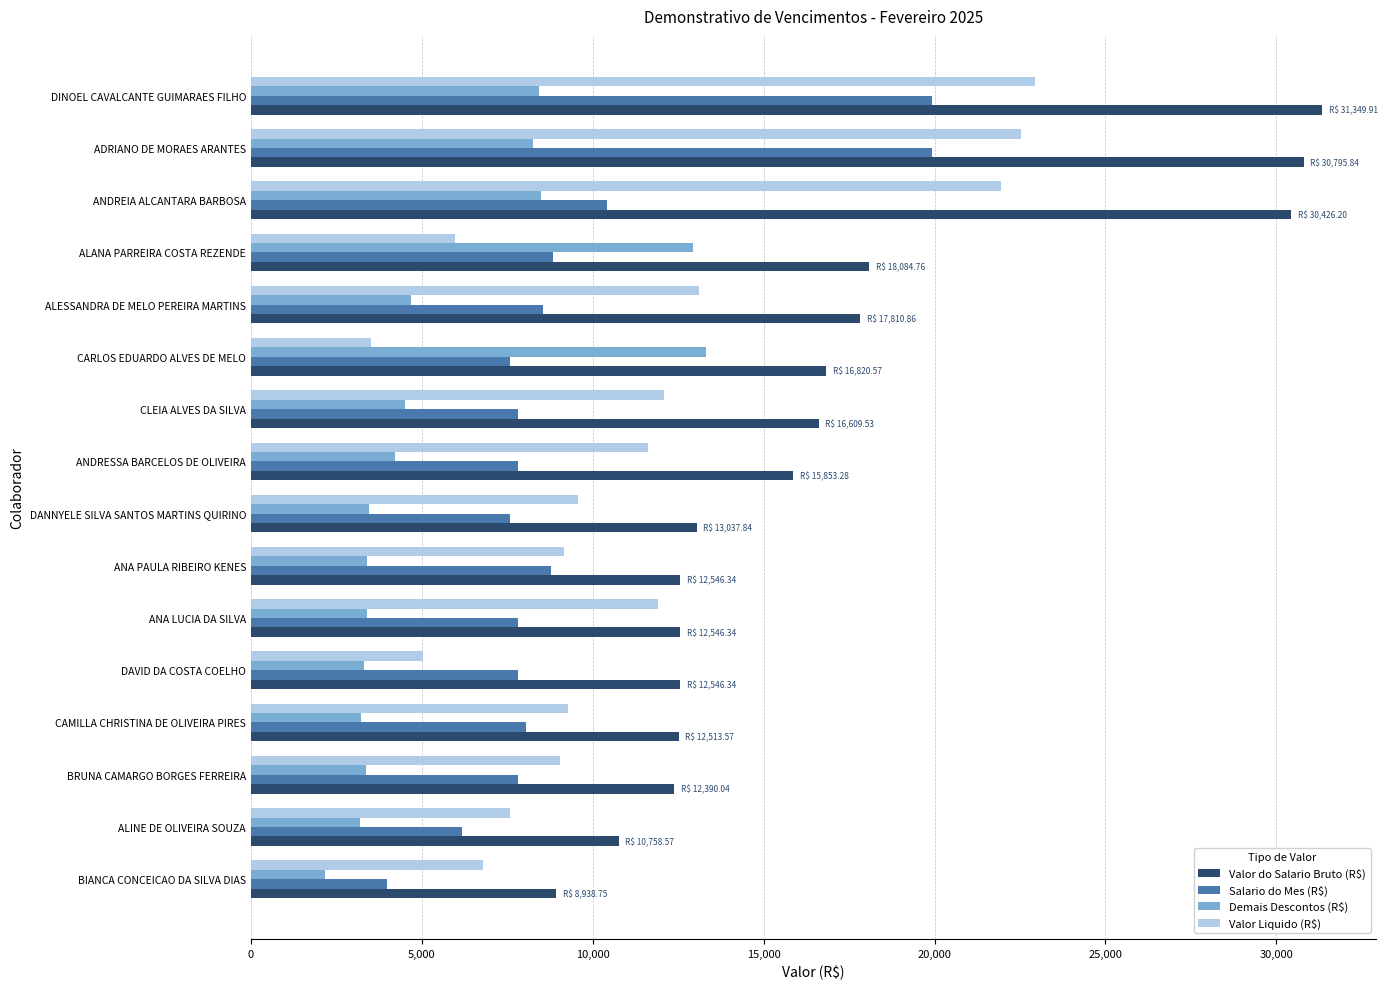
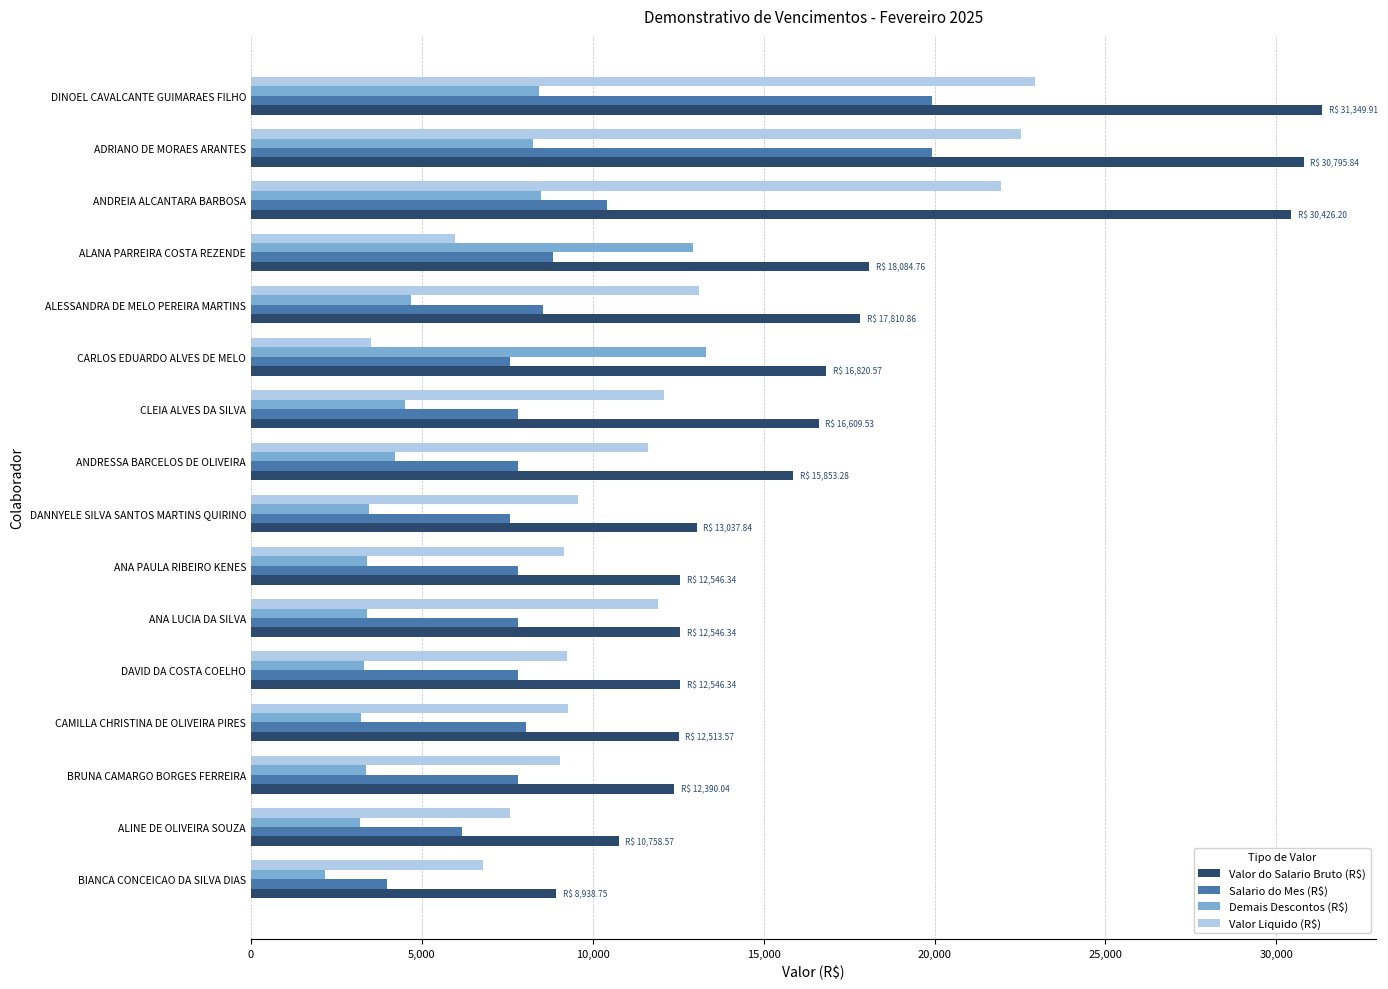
Salario do Mes (R$), ANA PAULA RIBEIRO KENES: 8,800 -> 7,800
Valor Liquido (R$), DAVID DA COSTA COELHO: 5,000 -> 9,300
